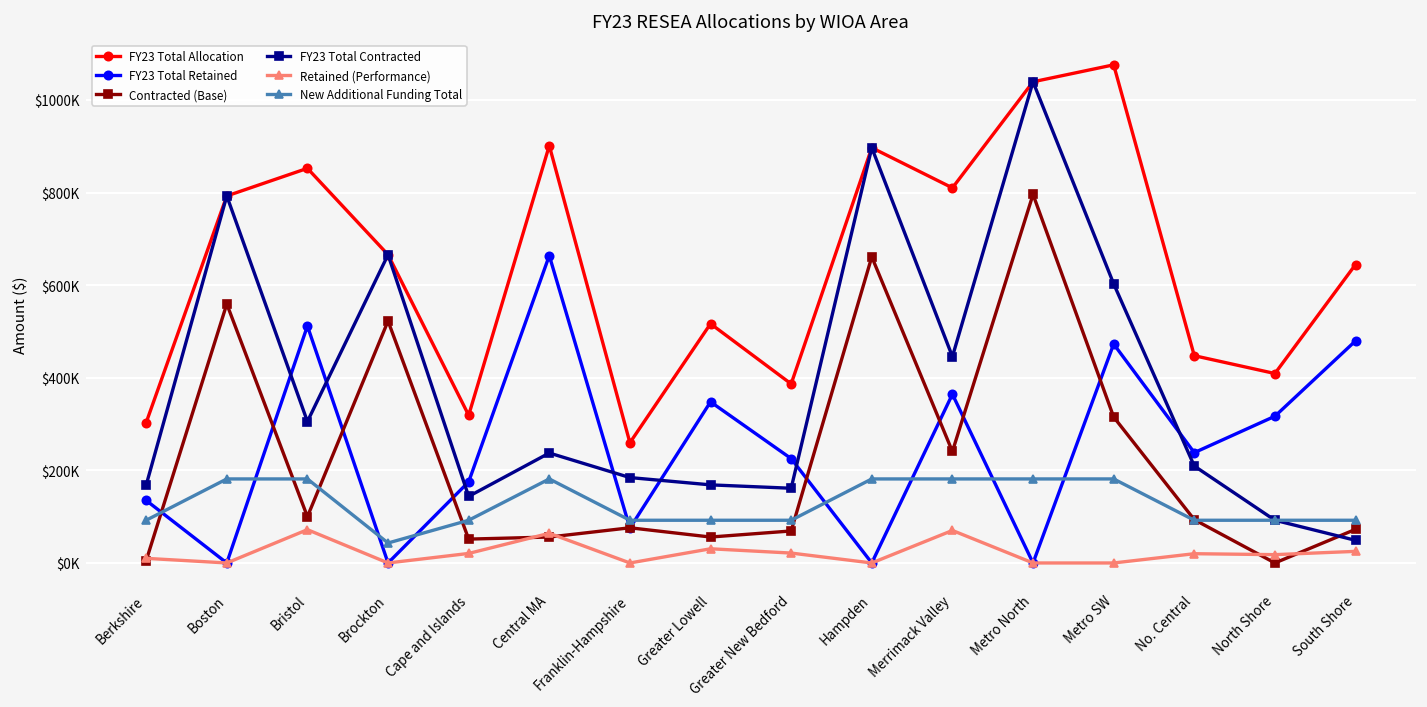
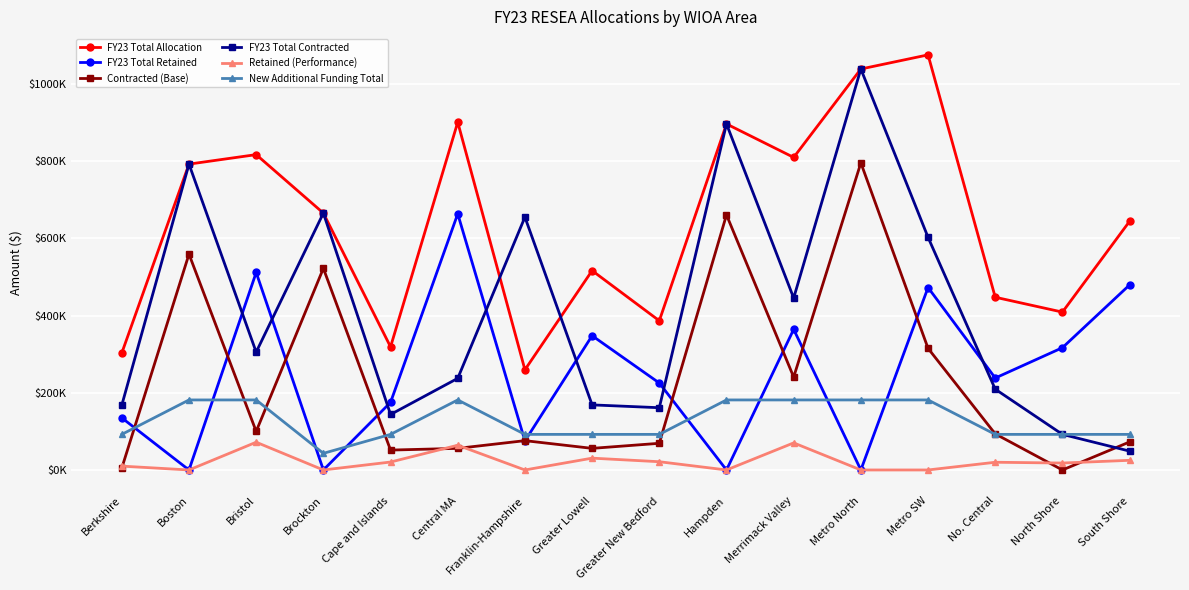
FY23 Total Allocation, Bristol: $850000 -> $820000
FY23 Total Contracted, Franklin-Hampshire: $180000 -> $660000
